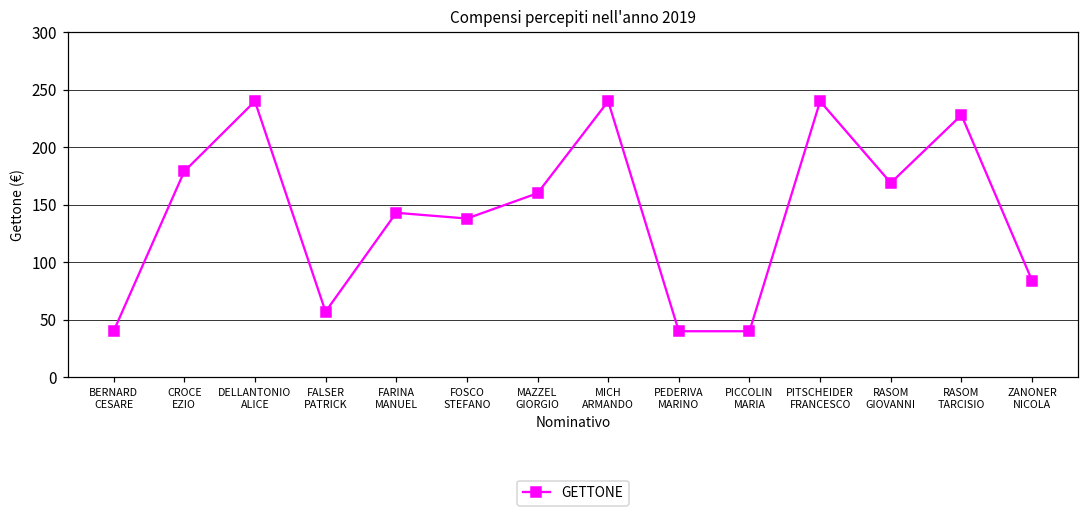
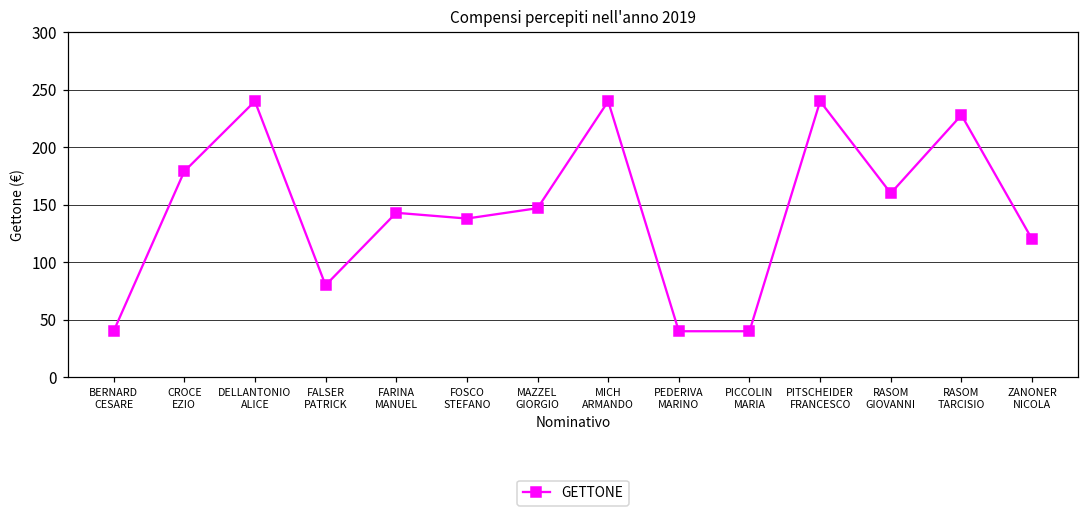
FALSER PATRICK: 57 -> 80
MAZZEL GIORGIO: 160 -> 147
RASOM GIOVANNI: 169 -> 160
ZANONER NICOLA: 84 -> 120
